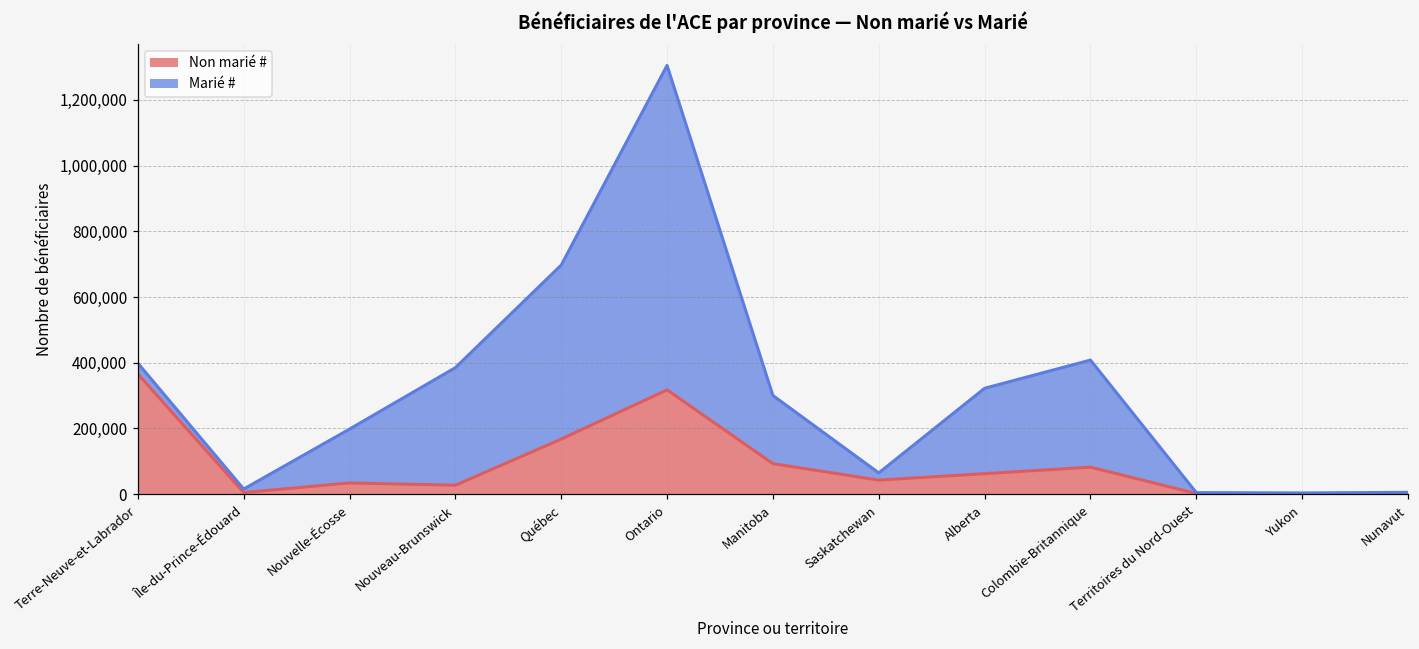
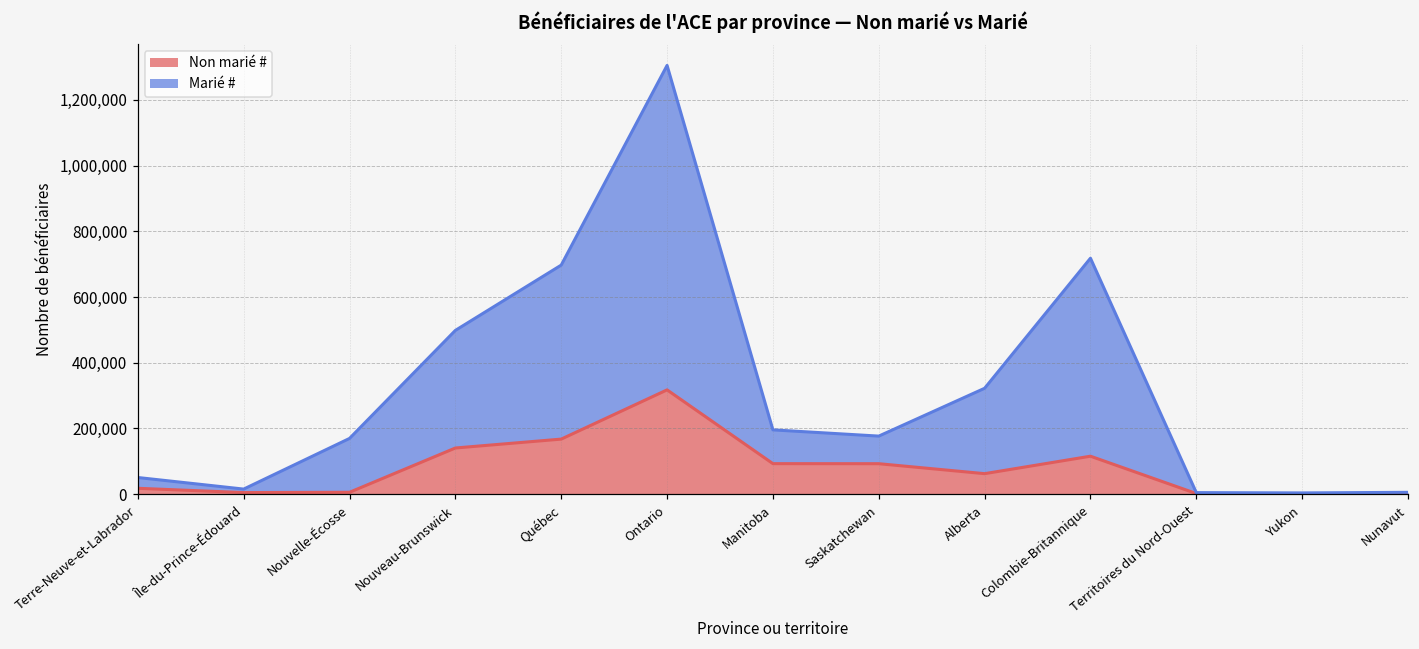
Non marié #, Terre-Neuve-et-Labrador: 370,000 -> 20,000
Non marié #, Nouvelle-Écosse: 30,000 -> 10,000
Non marié #, Nouveau-Brunswick: 30,000 -> 140,000
Marié #, Manitoba: 210,000 -> 100,000
Non marié #, Saskatchewan: 40,000 -> 90,000
Marié #, Saskatchewan: 20,000 -> 80,000
Non marié #, Colombie-Britannique: 80,000 -> 120,000
Marié #, Colombie-Britannique: 330,000 -> 600,000
